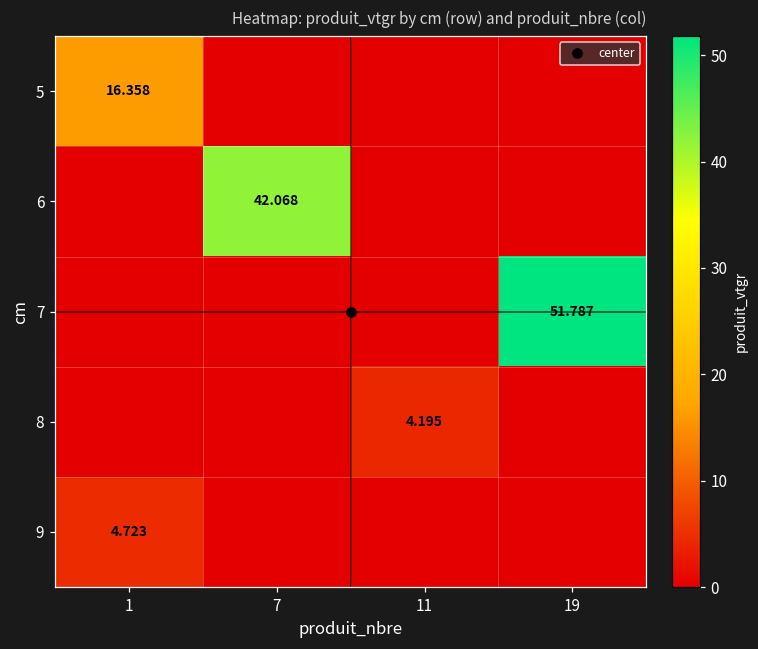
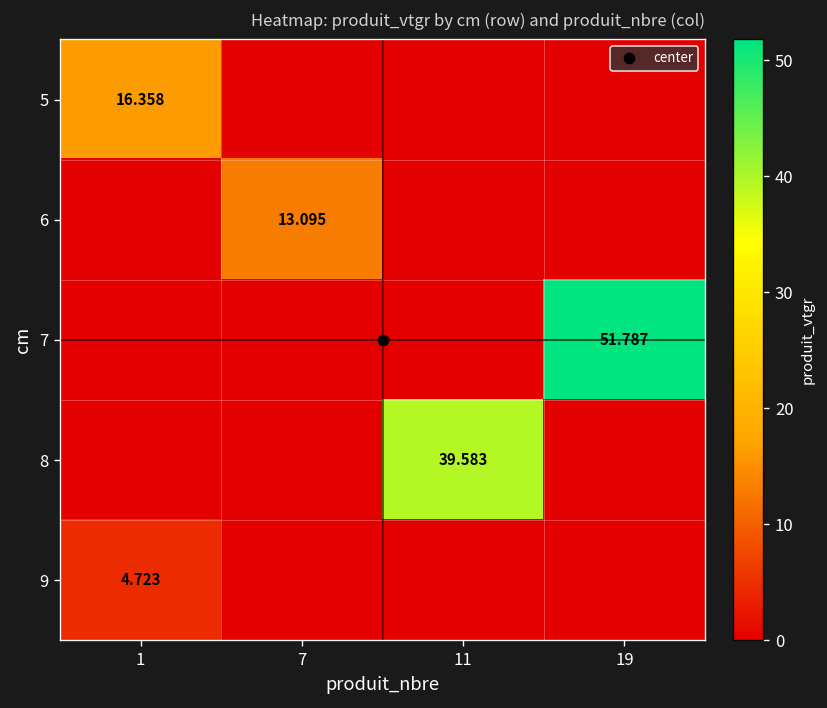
6, 7: 42.068 -> 13.095
8, 11: 4.195 -> 39.583
